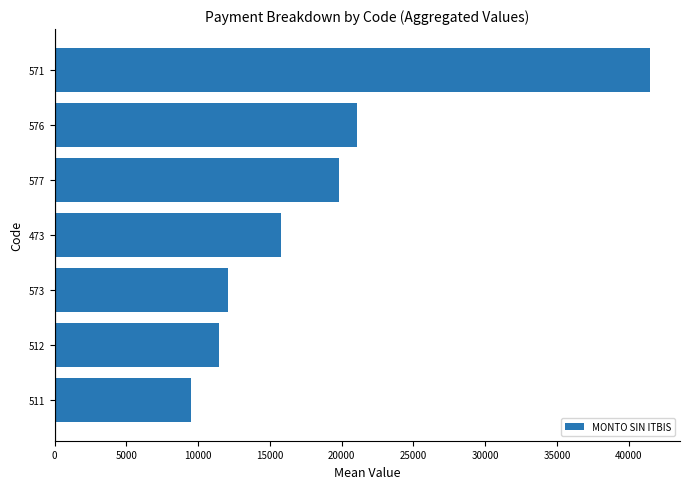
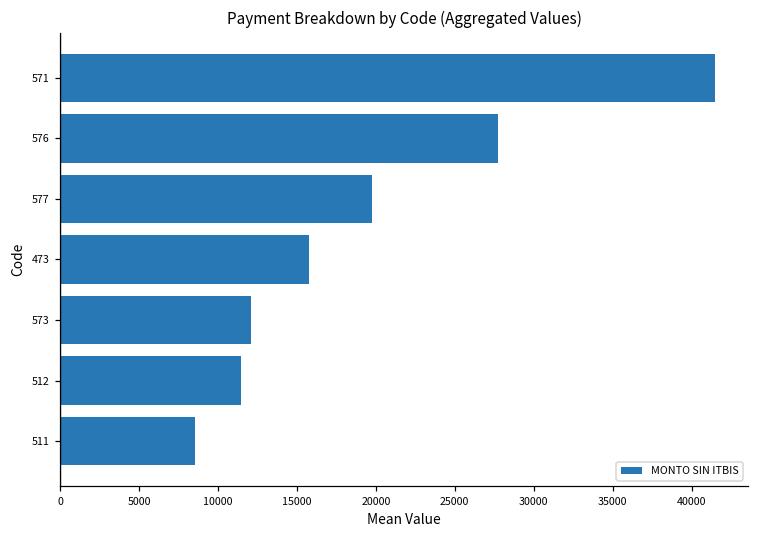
576: 21100 -> 27800
511: 9500 -> 8600
